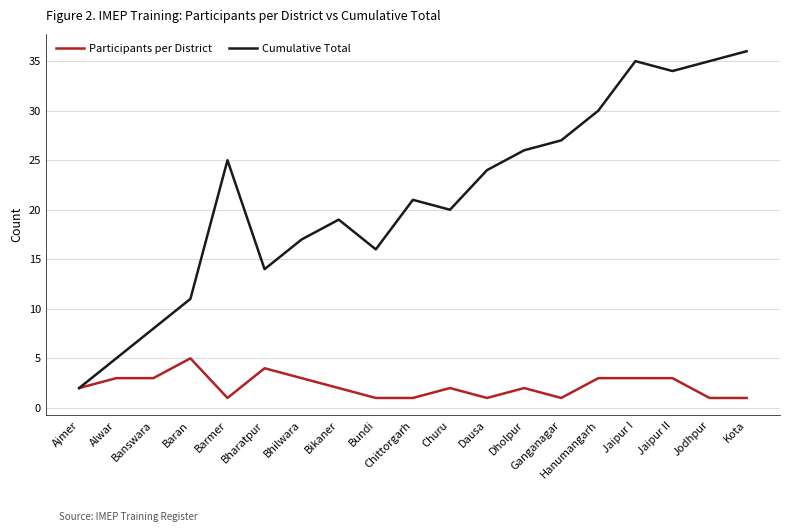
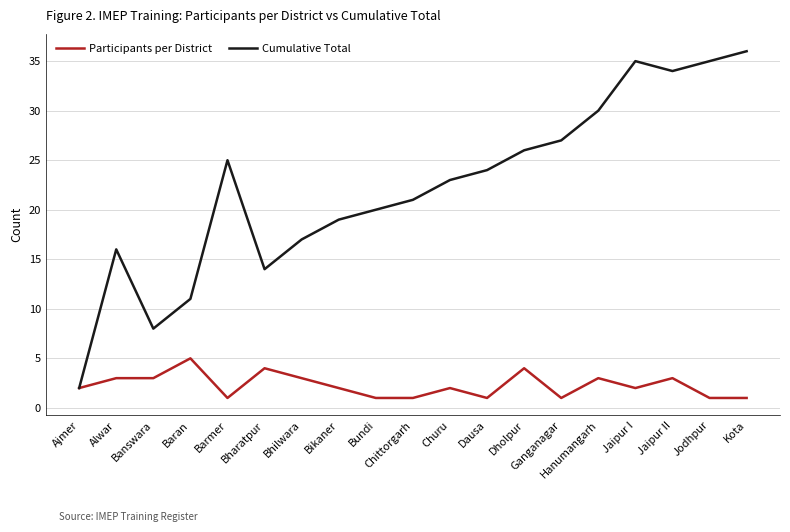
Cumulative Total, Alwar: 5 -> 16
Cumulative Total, Bundi: 16 -> 20
Cumulative Total, Churu: 20 -> 23
Participants per District, Dholpur: 2 -> 4
Participants per District, Jaipur I: 3 -> 2
